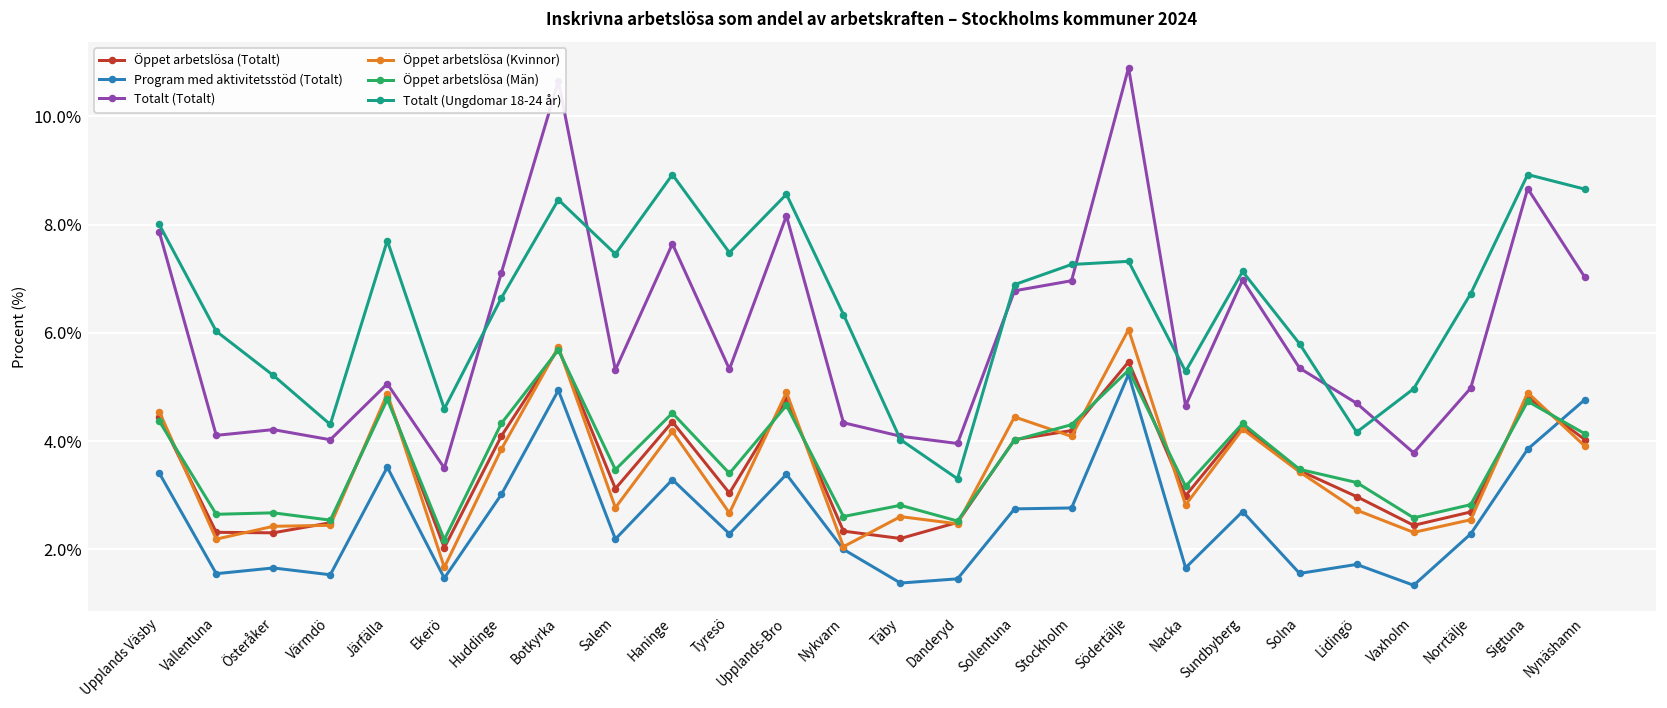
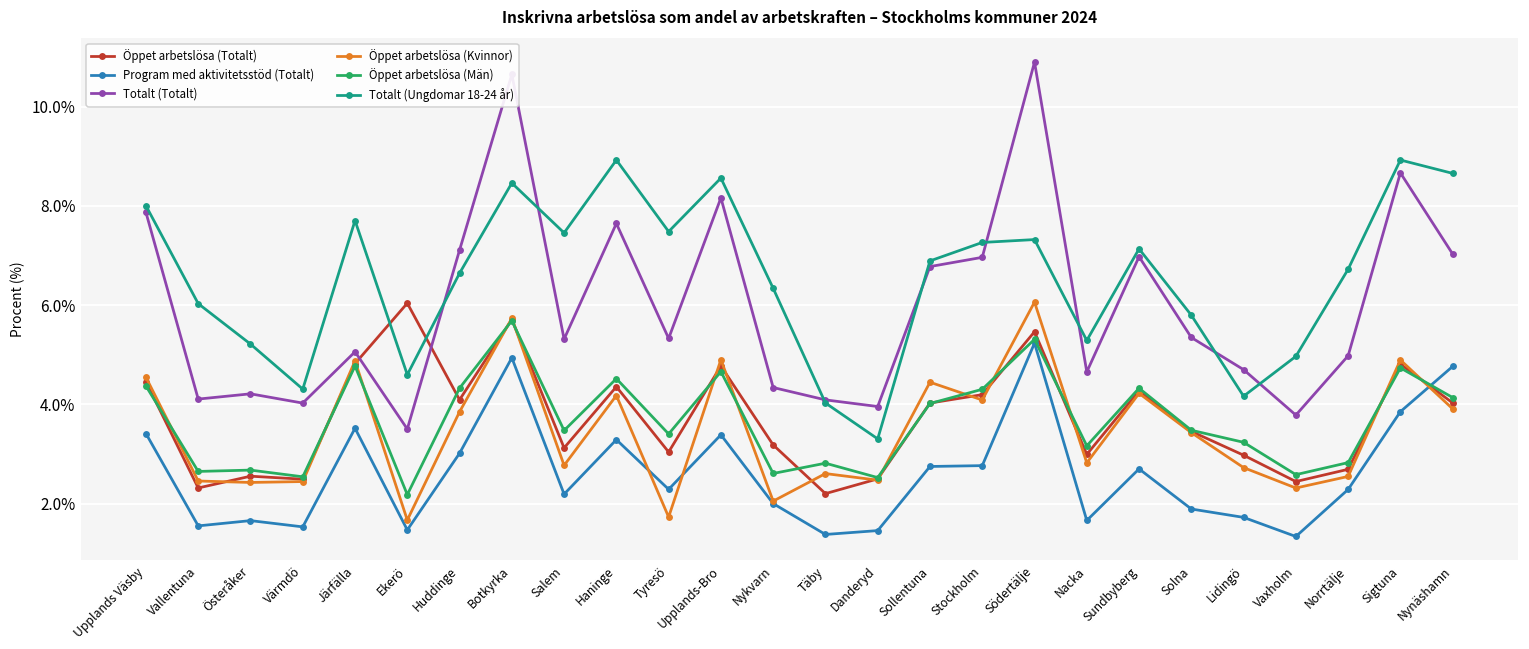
Öppet arbetslösa (Kvinnor), Vallentuna: 2.2% -> 2.5%
Öppet arbetslösa (Totalt), Österåker: 2.3% -> 2.6%
Öppet arbetslösa (Totalt), Ekerö: 2.0% -> 6.0%
Öppet arbetslösa (Kvinnor), Tyresö: 2.7% -> 1.7%
Öppet arbetslösa (Totalt), Nykvarn: 2.3% -> 3.2%
Program med aktivitetsstöd (Totalt), Solna: 1.6% -> 1.9%
